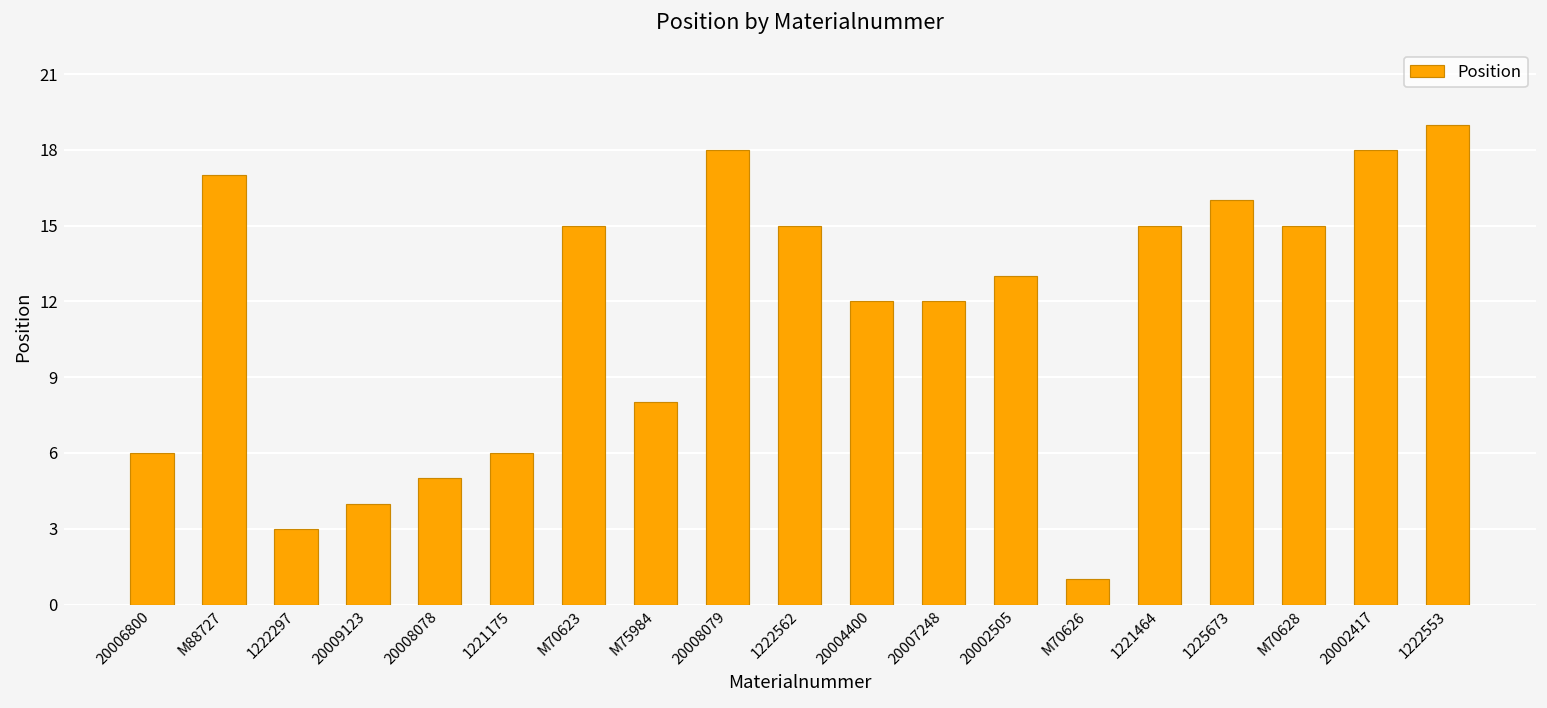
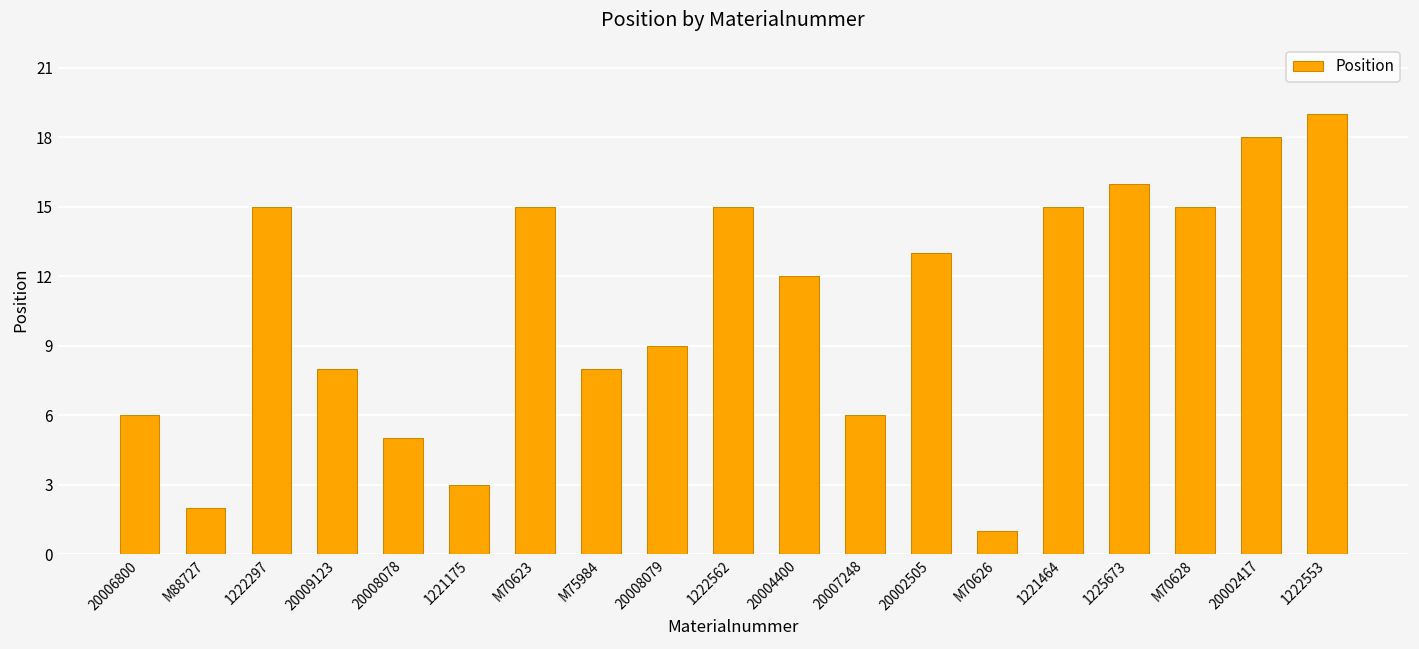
M88727: 17 -> 2
1222297: 3 -> 15
20009123: 4 -> 8
1221175: 6 -> 3
20008079: 18 -> 9
20007248: 12 -> 6
